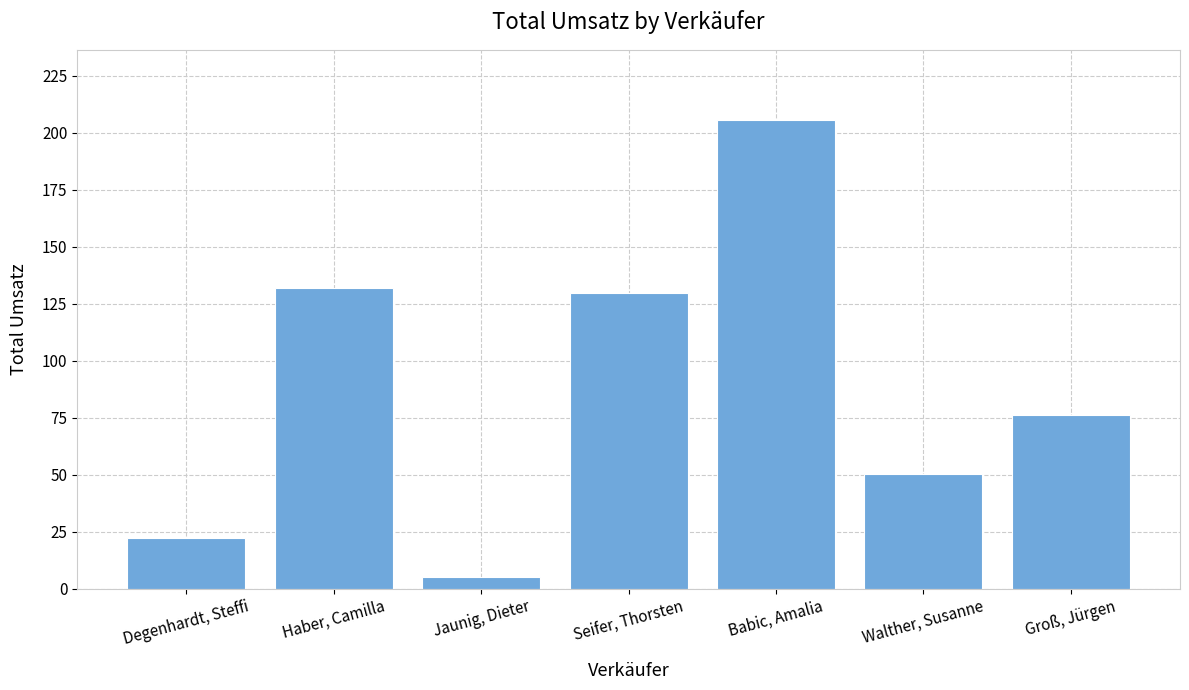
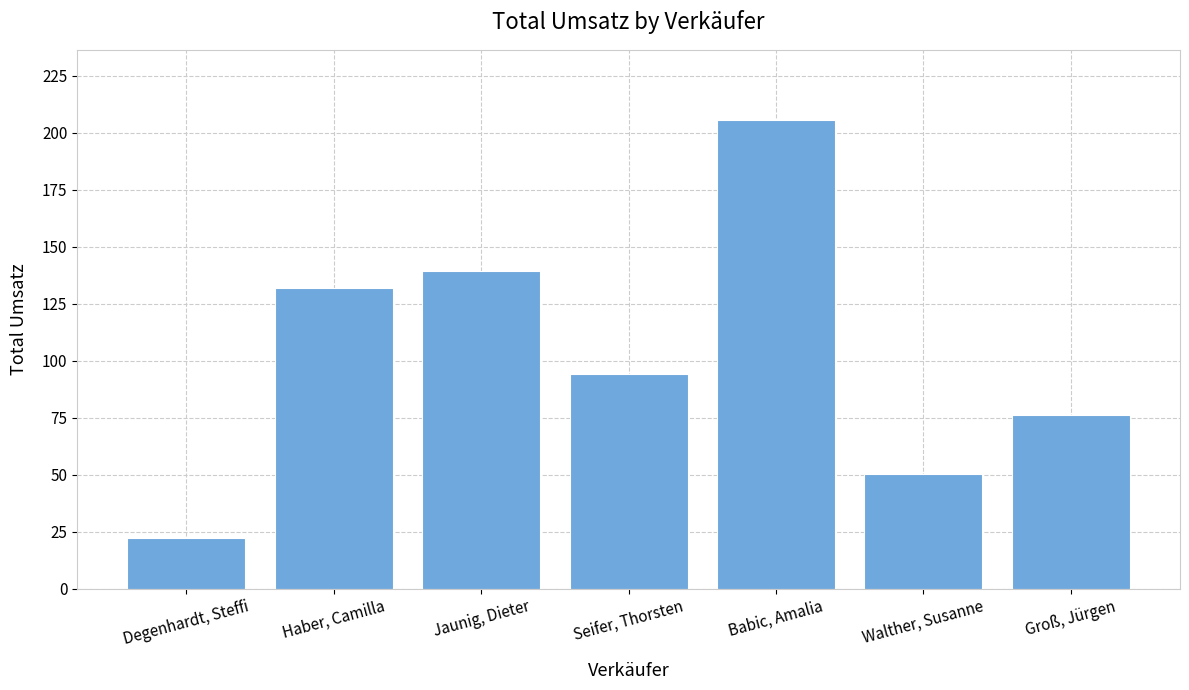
Jaunig, Dieter: 5 -> 139
Seifer, Thorsten: 130 -> 94
